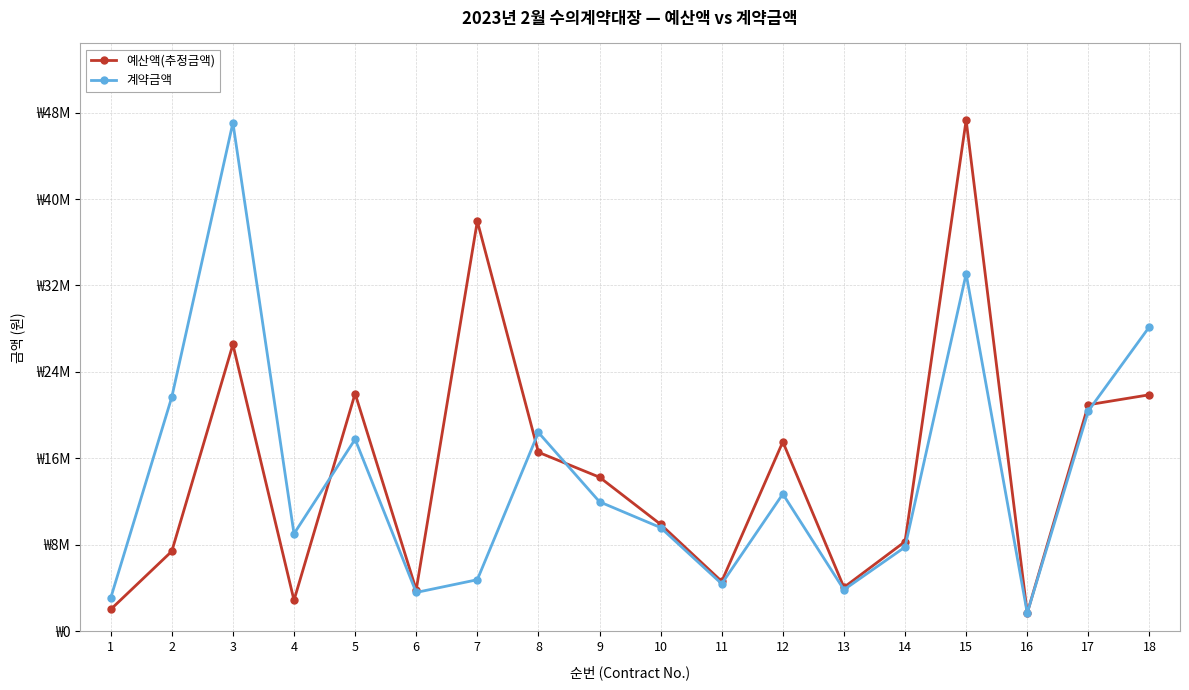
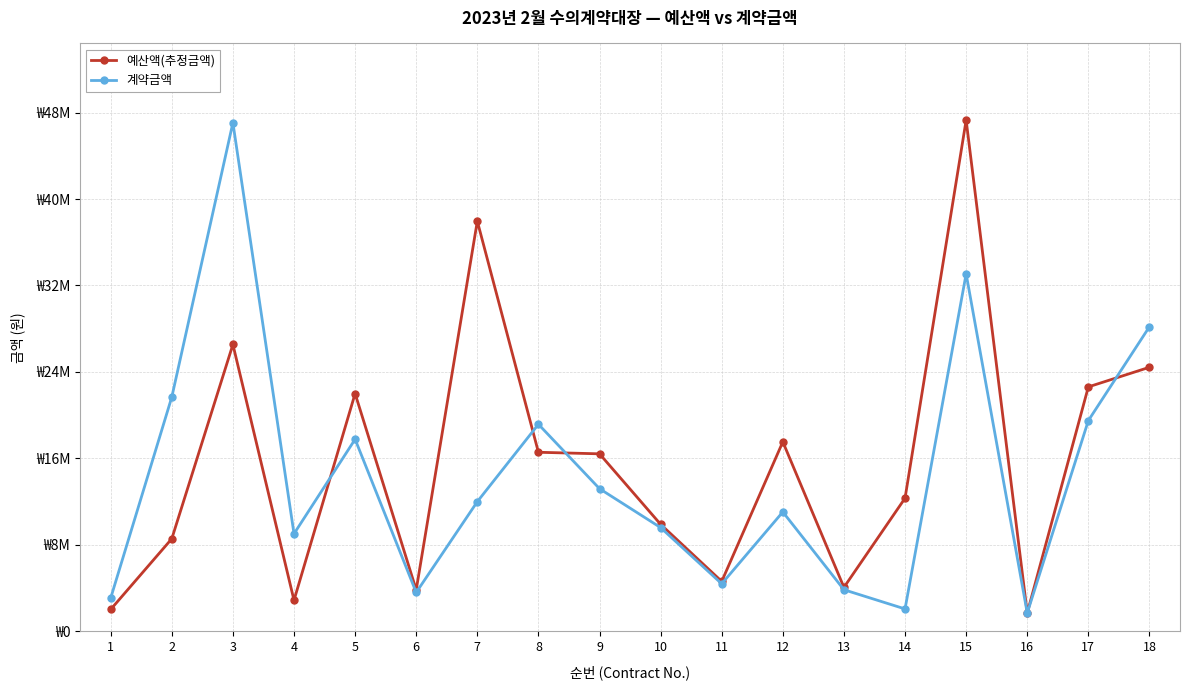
예산액(추정금액), 2: ₩7400000 -> ₩8600000
계약금액, 7: ₩4800000 -> ₩12000000
계약금액, 8: ₩18400000 -> ₩19200000
예산액(추정금액), 9: ₩14300000 -> ₩16400000
계약금액, 9: ₩12000000 -> ₩13200000
계약금액, 12: ₩12700000 -> ₩11000000
예산액(추정금액), 14: ₩8300000 -> ₩12300000
계약금액, 14: ₩7800000 -> ₩2100000
예산액(추정금액), 17: ₩21000000 -> ₩22600000
계약금액, 17: ₩20400000 -> ₩19500000
예산액(추정금액), 18: ₩21900000 -> ₩24400000
